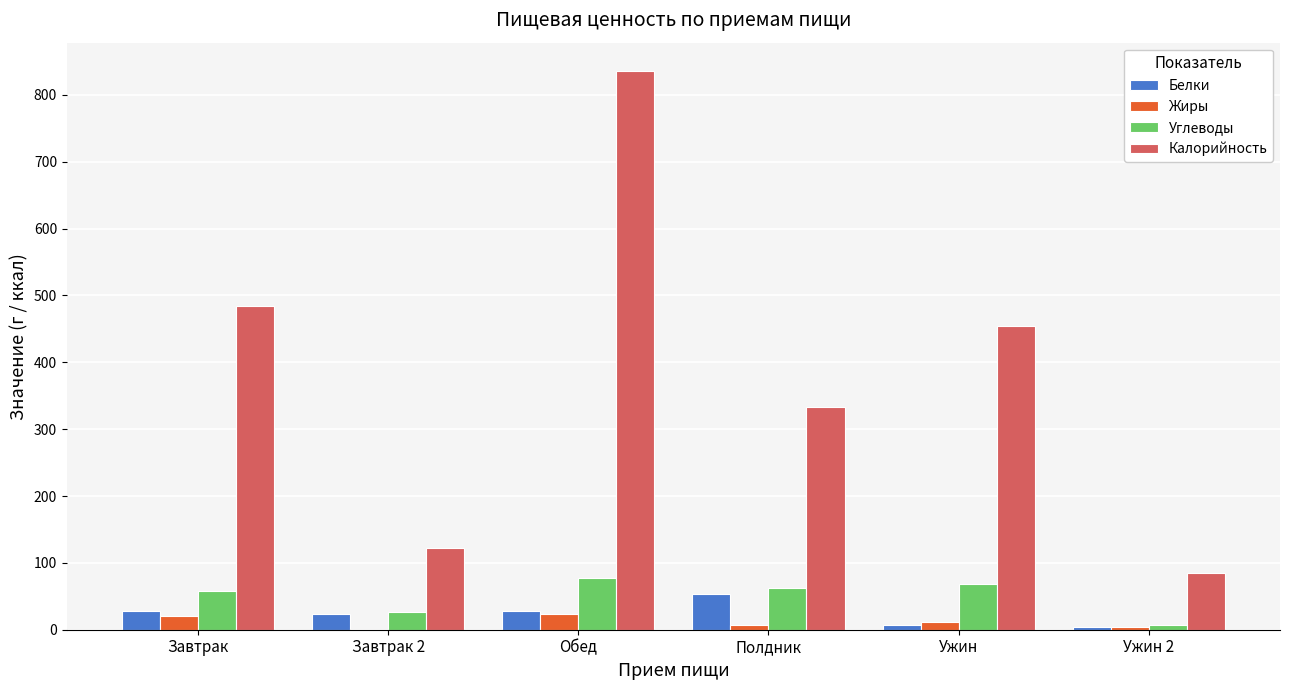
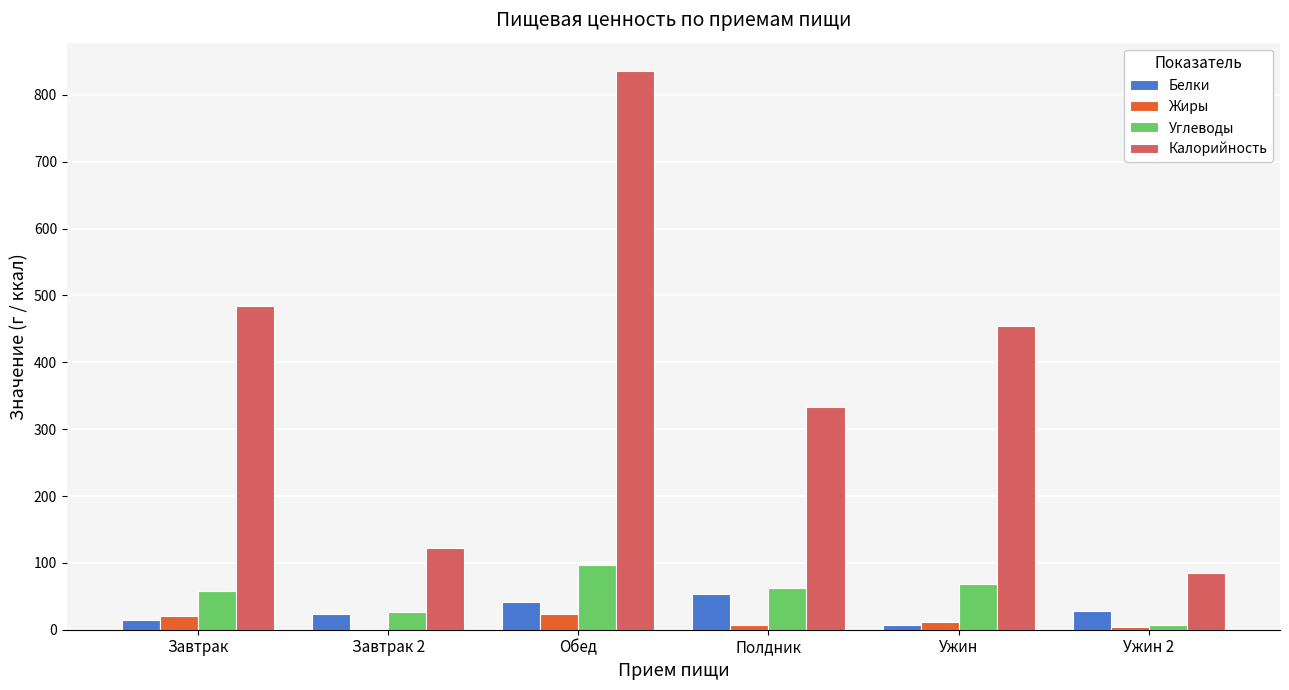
Белки, Завтрак: 30 -> 10
Белки, Обед: 30 -> 40
Углеводы, Обед: 80 -> 100
Белки, Ужин 2: 0 -> 30
